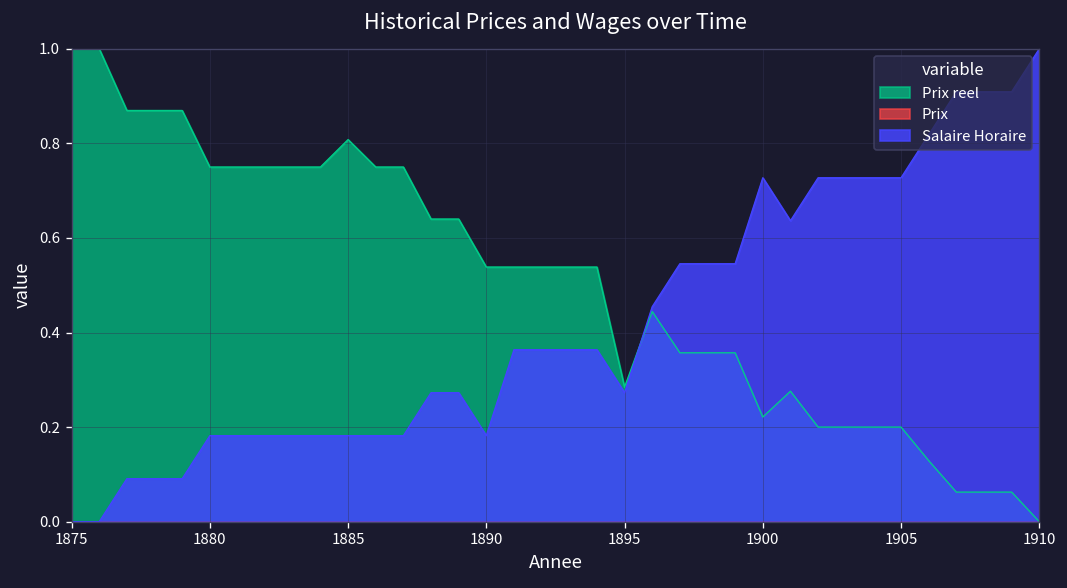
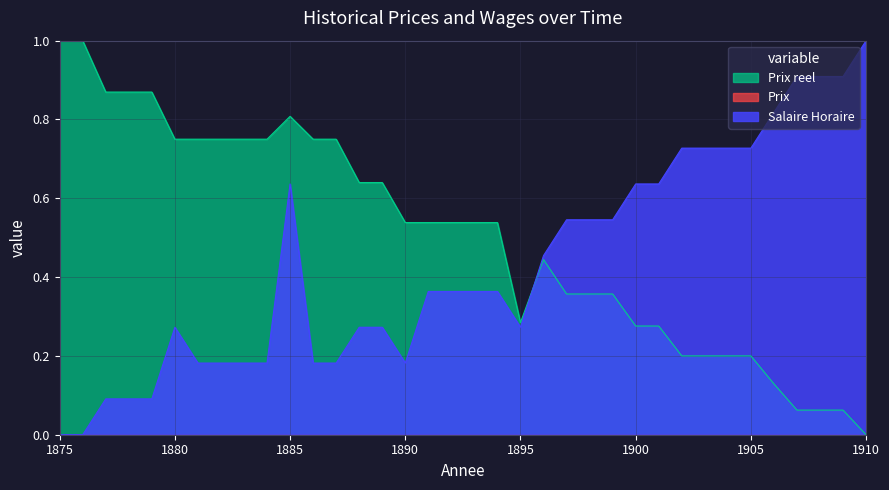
Salaire Horaire, 1880: 0.18 -> 0.27
Salaire Horaire, 1885: 0.18 -> 0.64
Prix reel, 1900: 0.22 -> 0.28
Salaire Horaire, 1900: 0.73 -> 0.64
